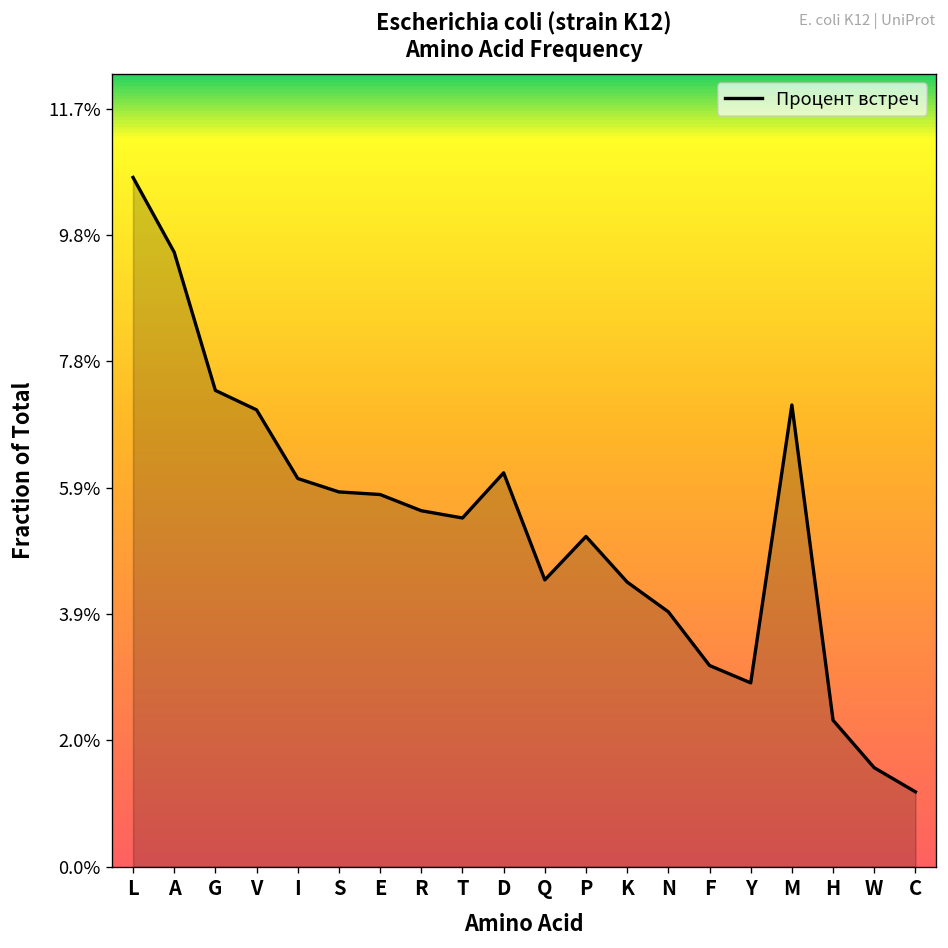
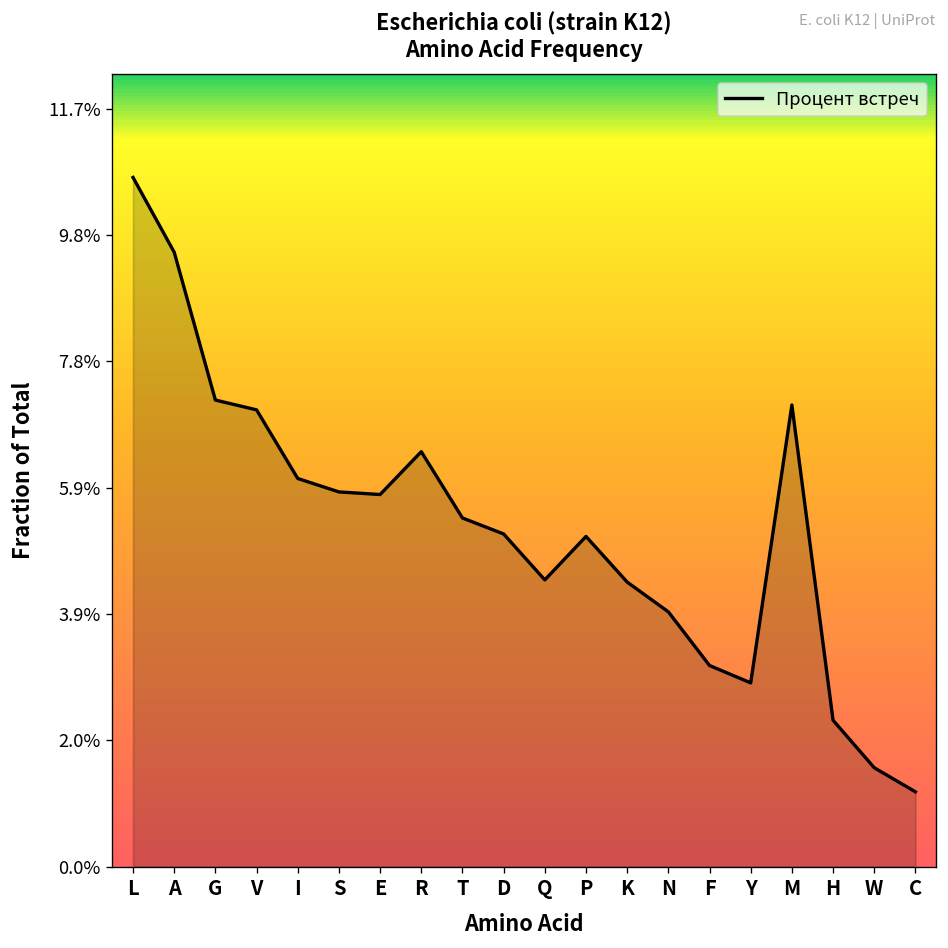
G: 7.4% -> 7.2%
R: 5.5% -> 6.4%
D: 6.1% -> 5.2%
